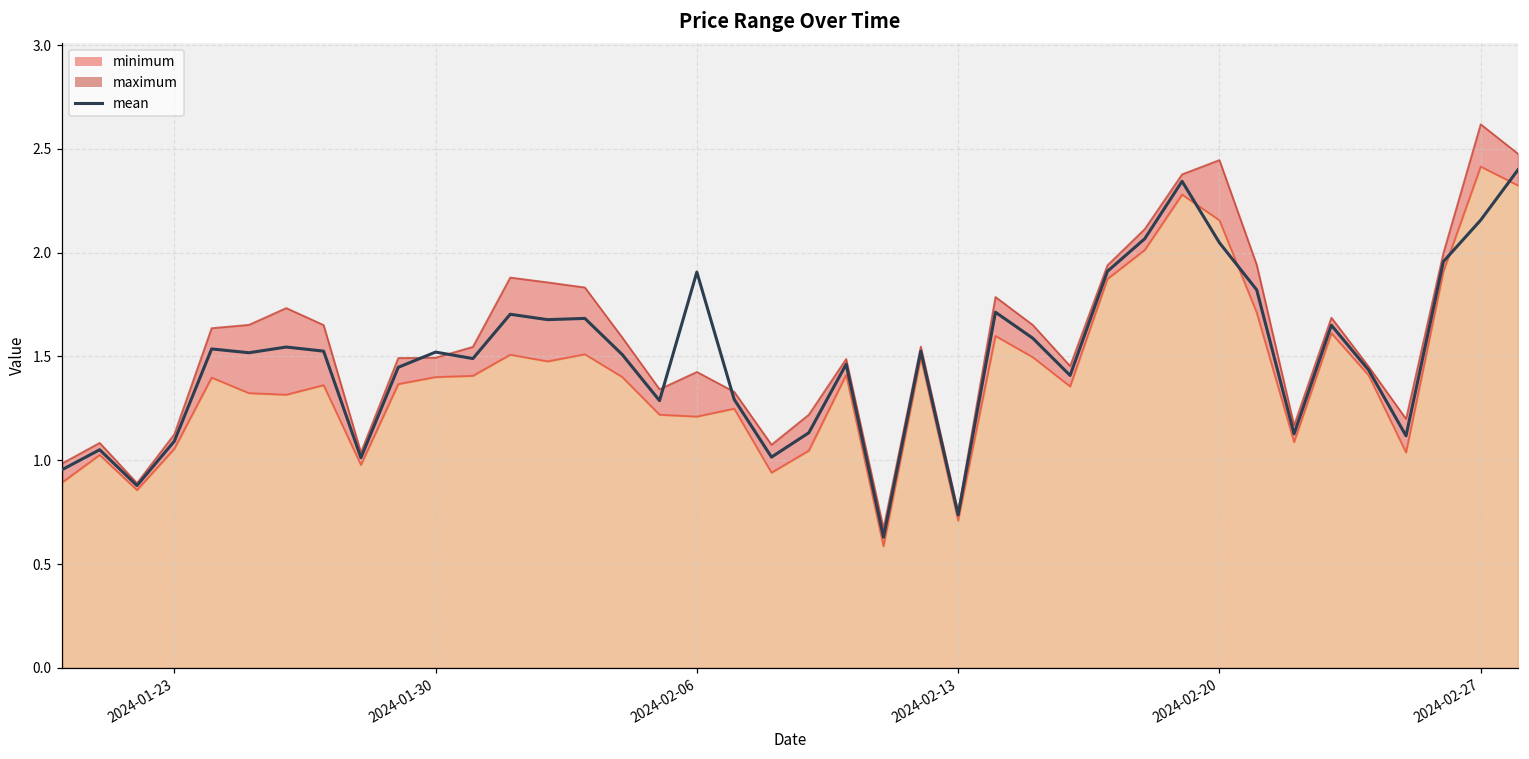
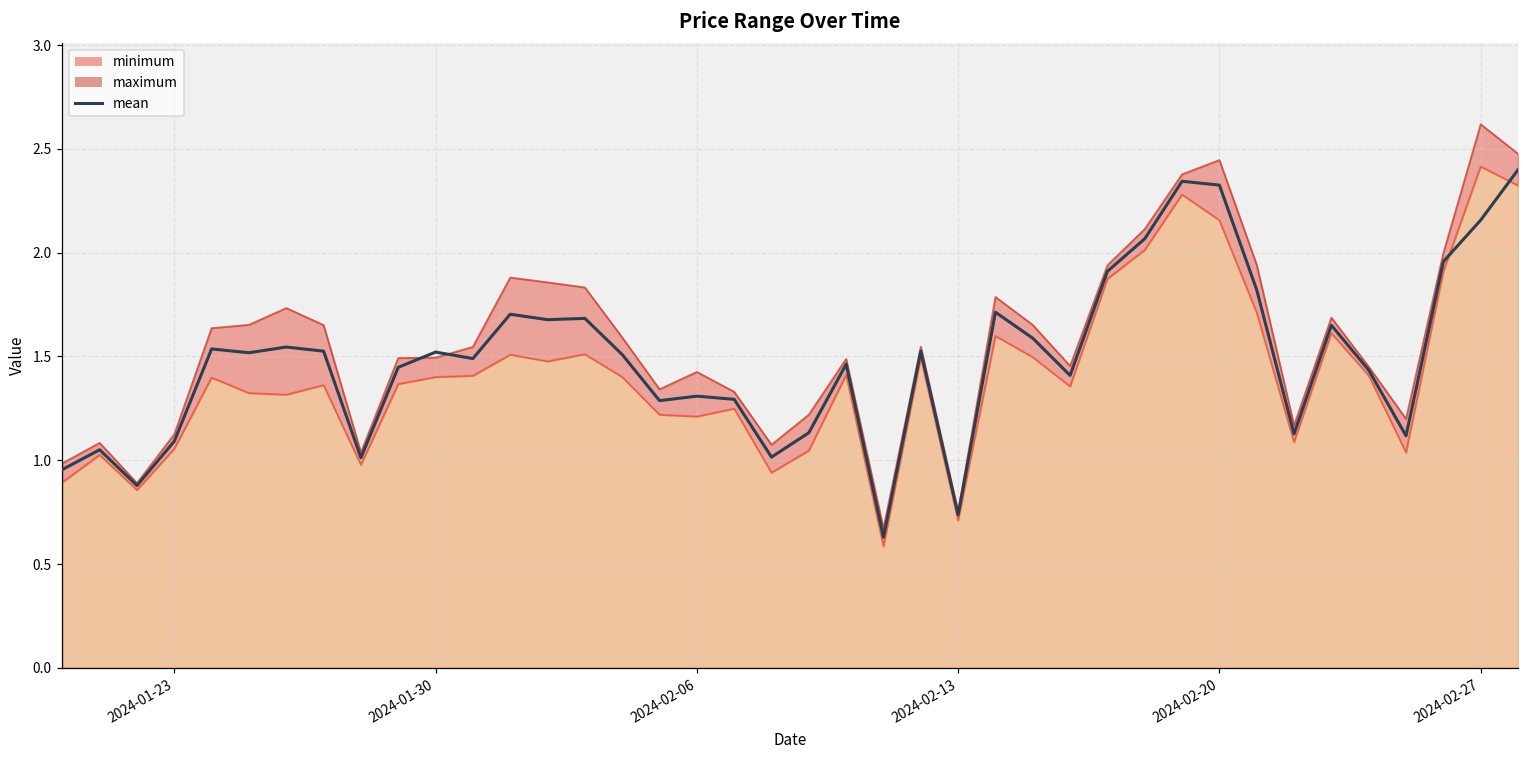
mean, 2024-02-06: 1.91 -> 1.31
mean, 2024-02-20: 2.05 -> 2.33
